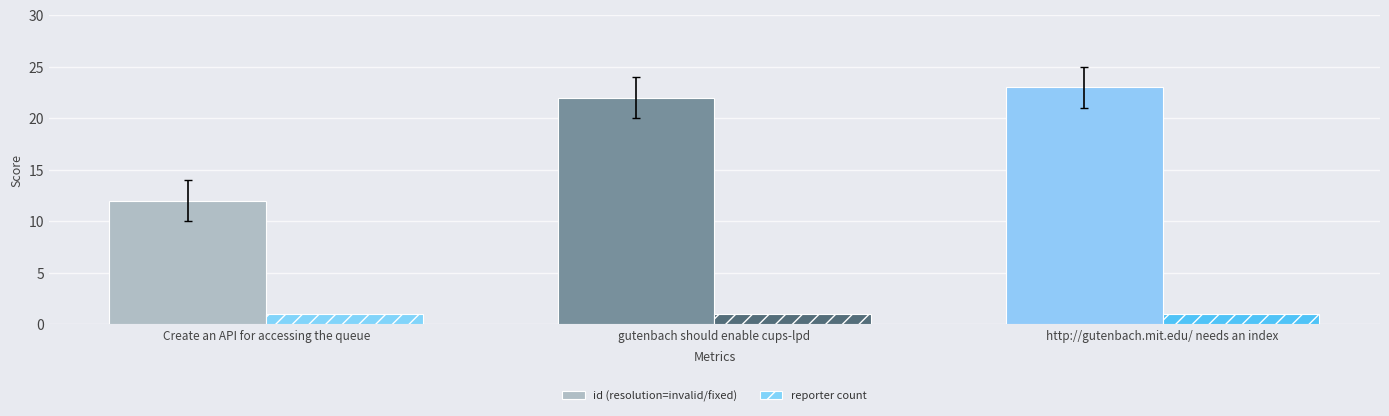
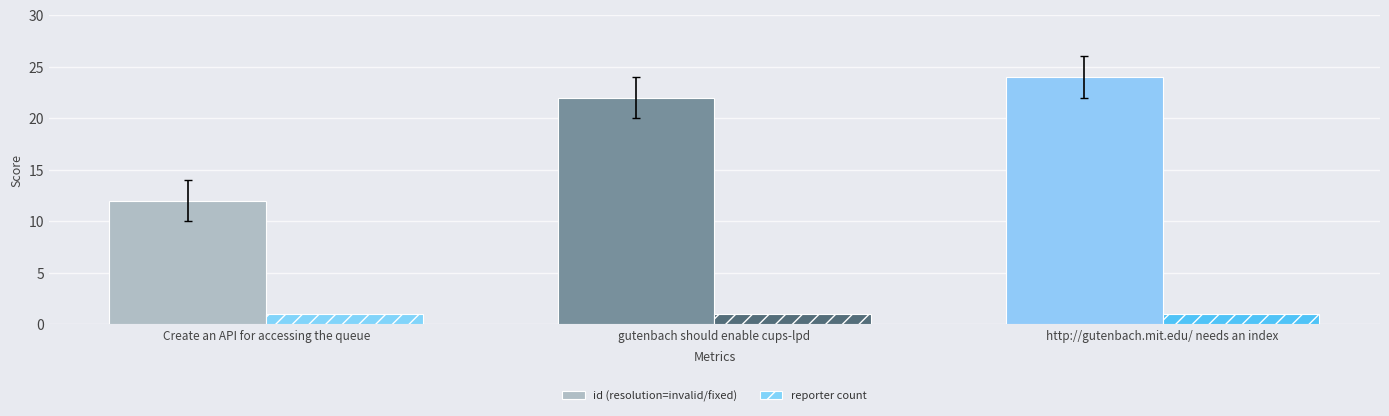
id (resolution=invalid/fixed), http://gutenbach.mit.edu/ needs an index: 23 -> 24
